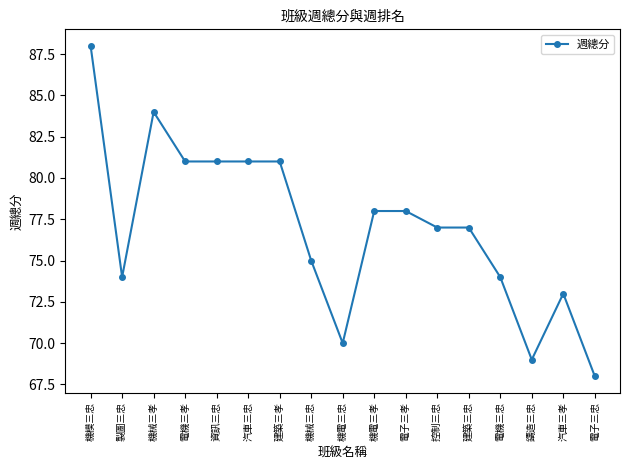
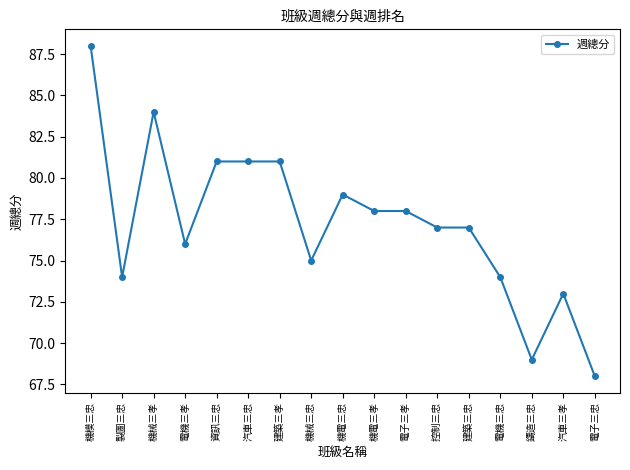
電機三孝: 81 -> 76
機電三忠: 70 -> 79
